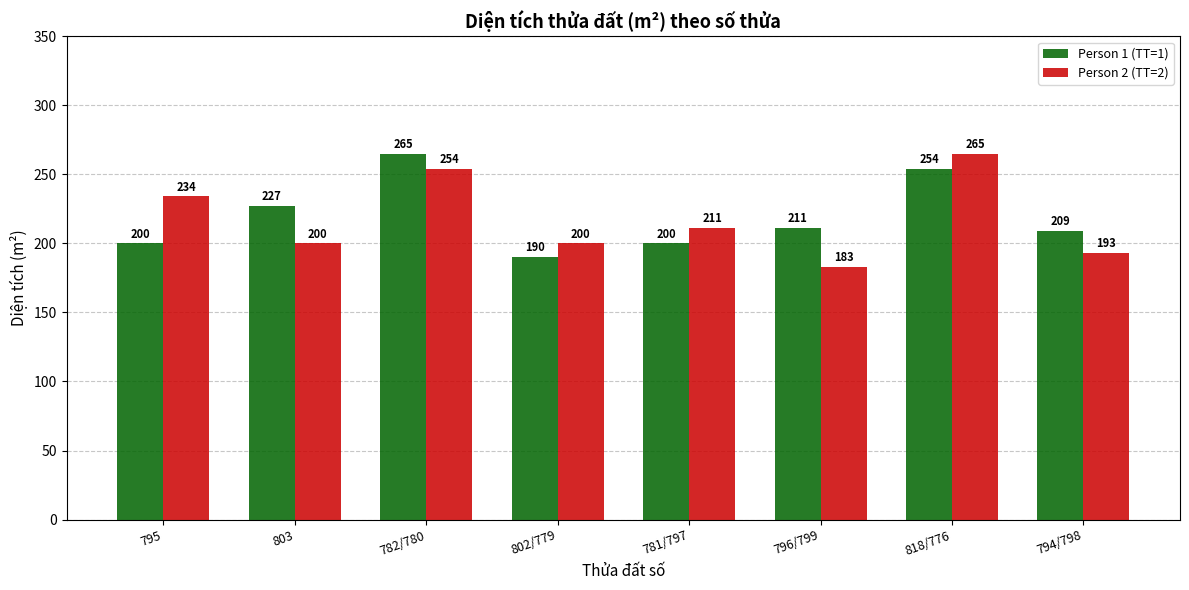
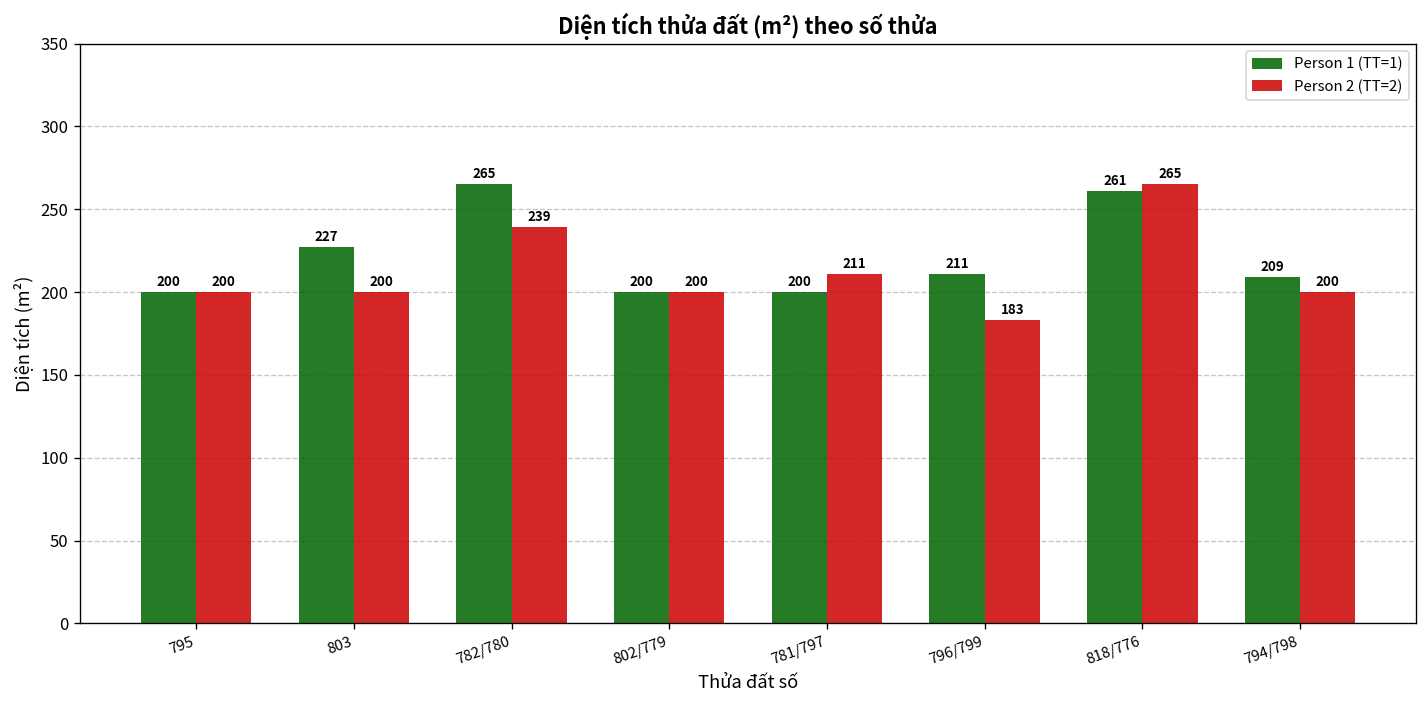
Person 2 (TT=2), 795: 234 -> 200
Person 2 (TT=2), 782/780: 254 -> 239
Person 1 (TT=1), 802/779: 190 -> 200
Person 1 (TT=1), 818/776: 254 -> 261
Person 2 (TT=2), 794/798: 193 -> 200
